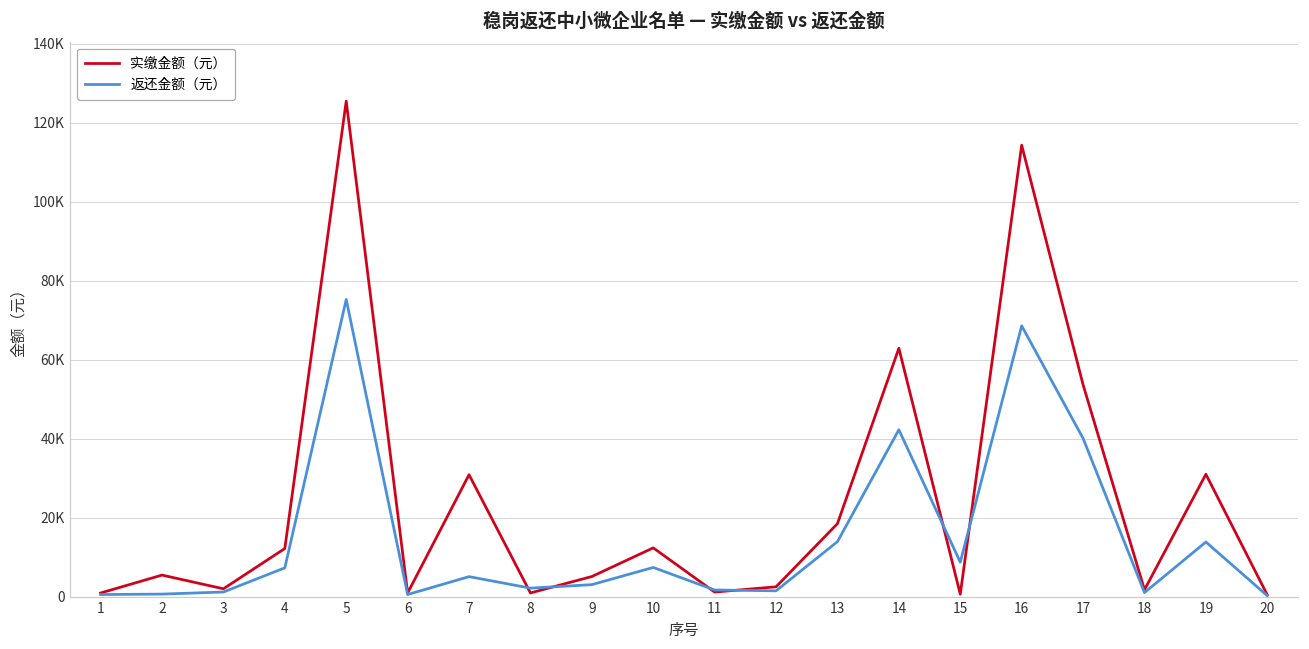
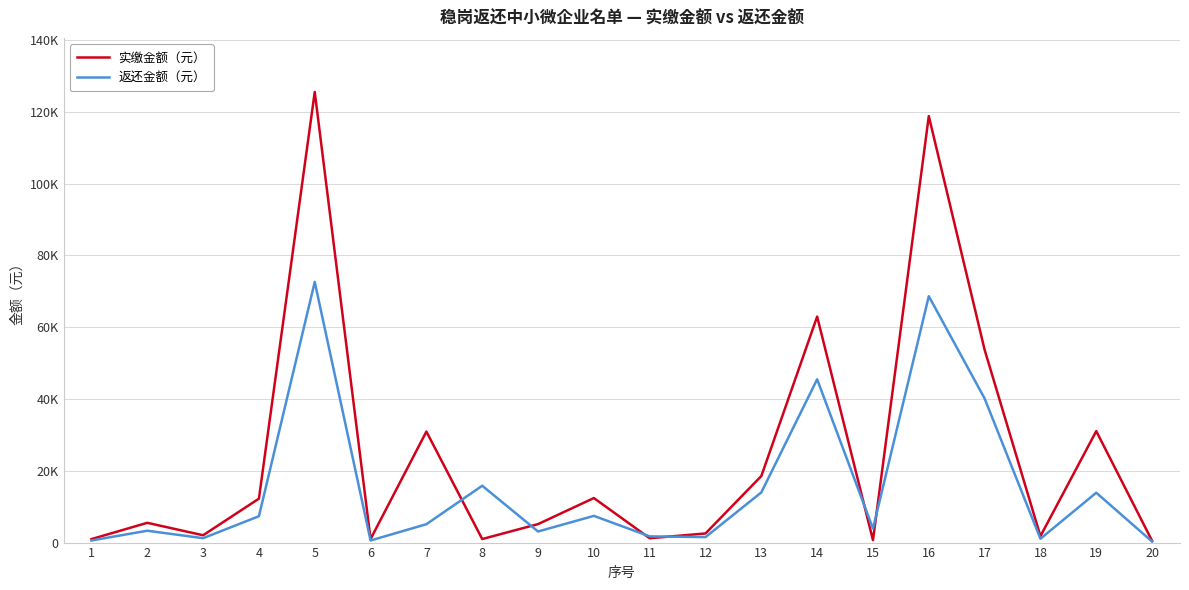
返还金额（元）, 2: 1000 -> 3000
返还金额（元）, 5: 75000 -> 73000
返还金额（元）, 8: 2000 -> 16000
返还金额（元）, 14: 42000 -> 45000
返还金额（元）, 15: 9000 -> 4000
实缴金额（元）, 16: 114000 -> 119000
